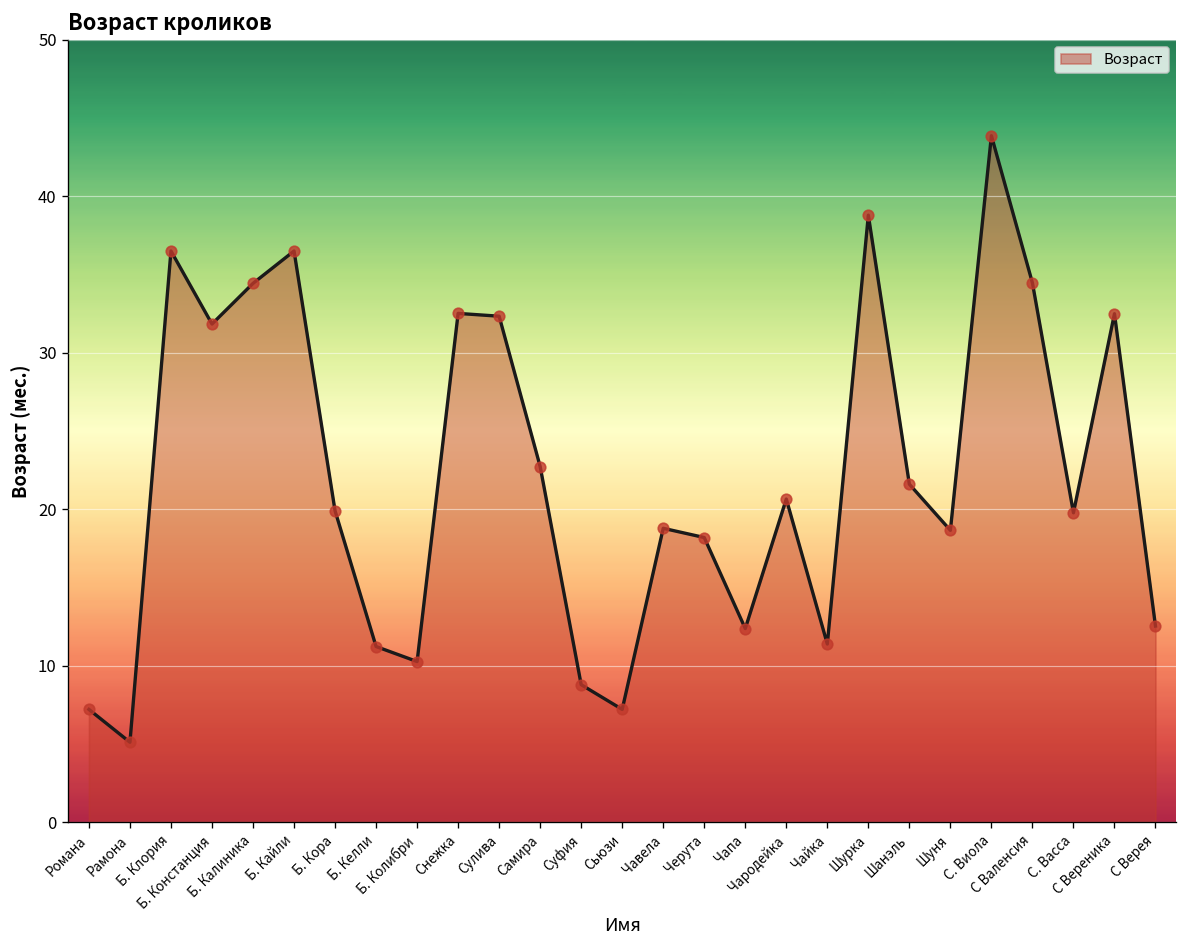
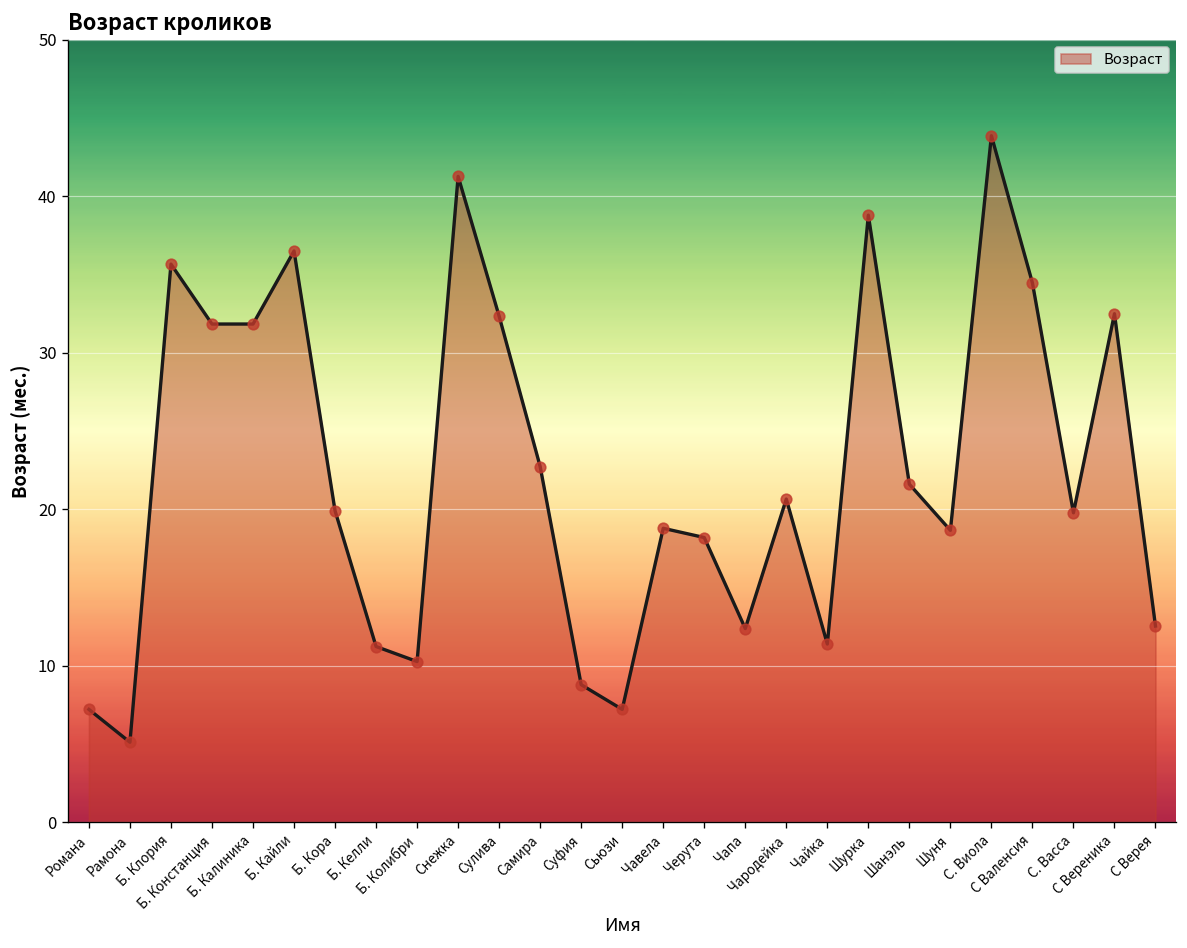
Б. Клория: 36.5 -> 35.7
Б. Калиника: 34.4 -> 31.8
Снежка: 32.5 -> 41.3
